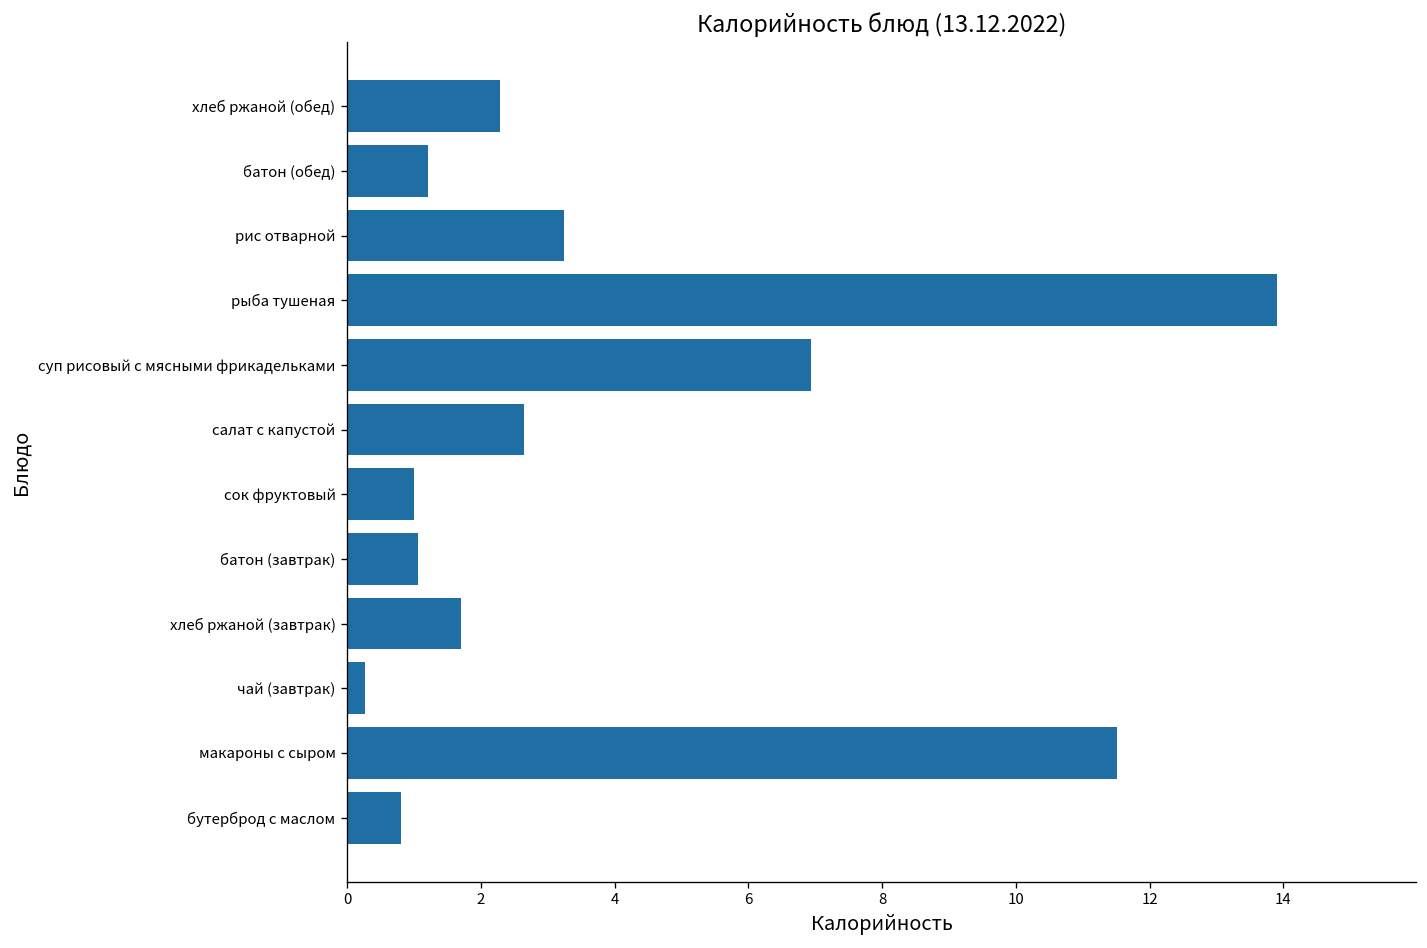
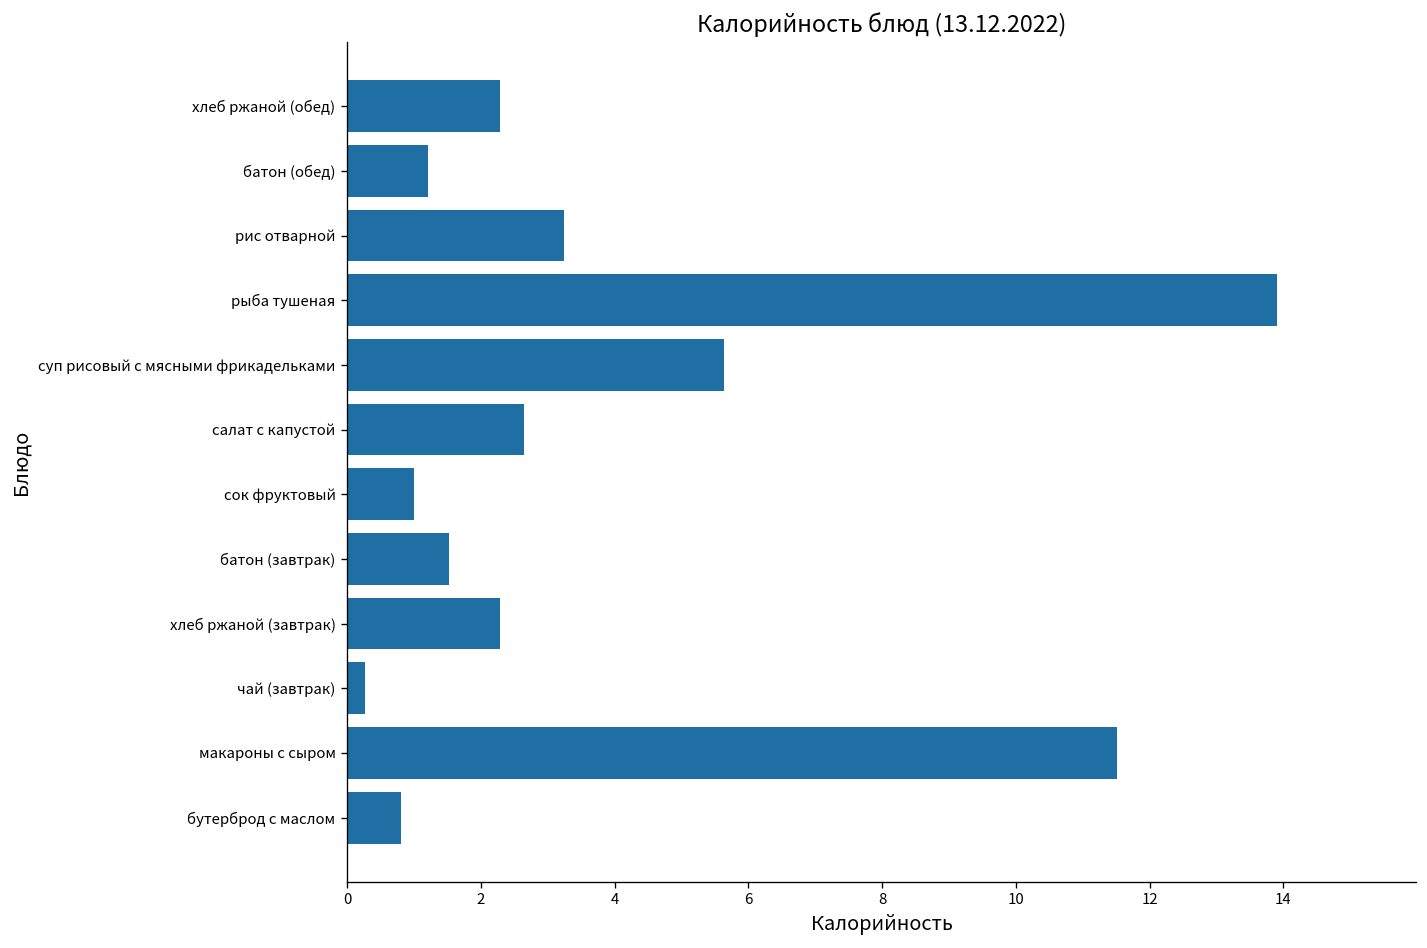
суп рисовый с мясными фрикадельками: 6.9 -> 5.6
батон (завтрак): 1.1 -> 1.5
хлеб ржаной (завтрак): 1.7 -> 2.3
